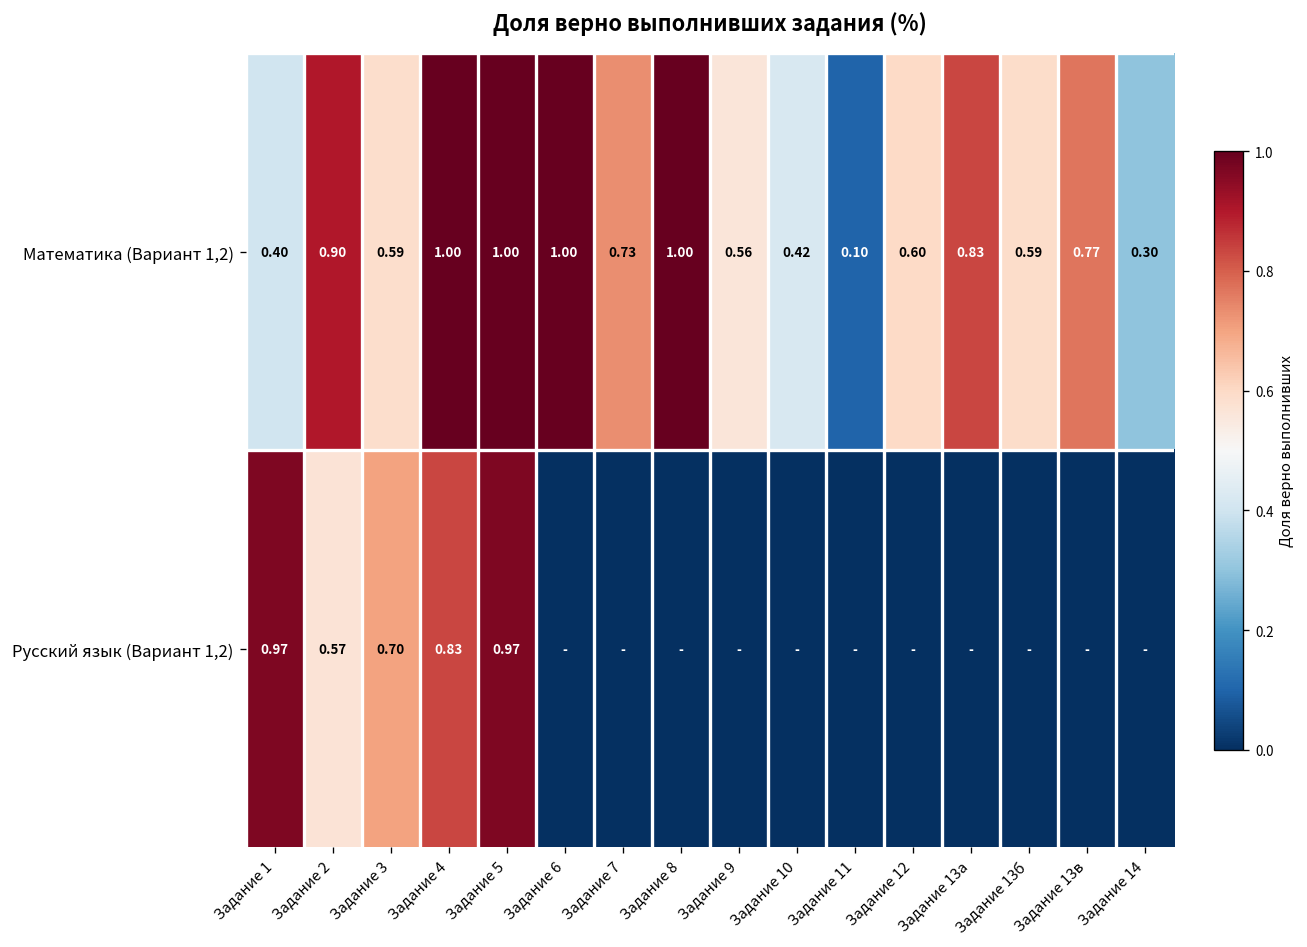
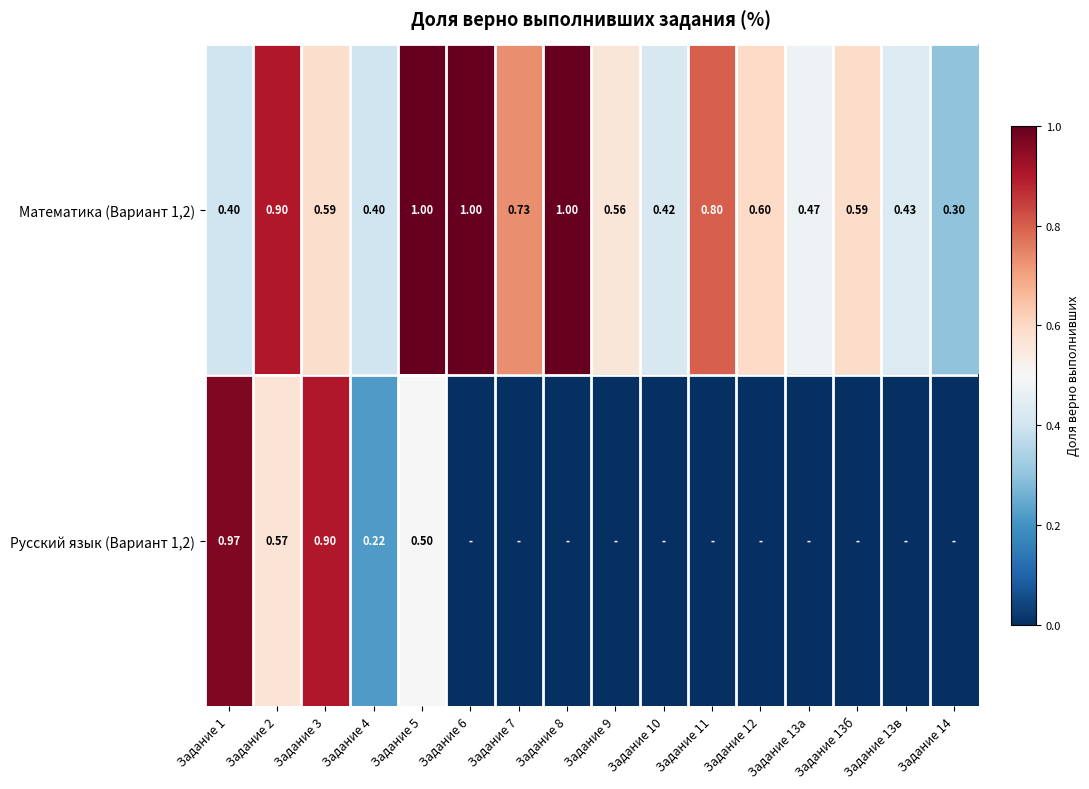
Математика (Вариант 1,2), Задание 4: 1.00 -> 0.40
Математика (Вариант 1,2), Задание 11: 0.10 -> 0.80
Математика (Вариант 1,2), Задание 13а: 0.83 -> 0.47
Математика (Вариант 1,2), Задание 13в: 0.77 -> 0.43
Русский язык (Вариант 1,2), Задание 3: 0.70 -> 0.90
Русский язык (Вариант 1,2), Задание 4: 0.83 -> 0.22
Русский язык (Вариант 1,2), Задание 5: 0.97 -> 0.50
